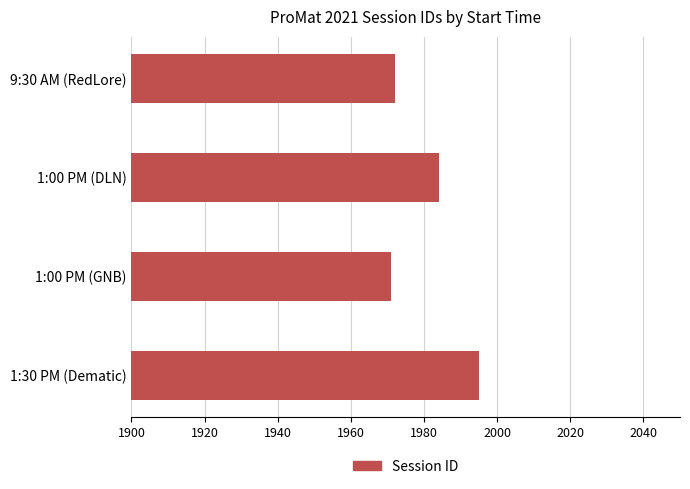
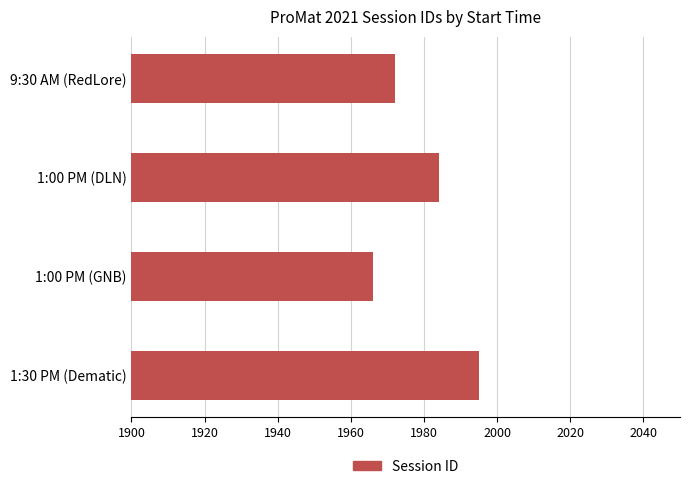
1:00 PM (GNB): 1971 -> 1966
